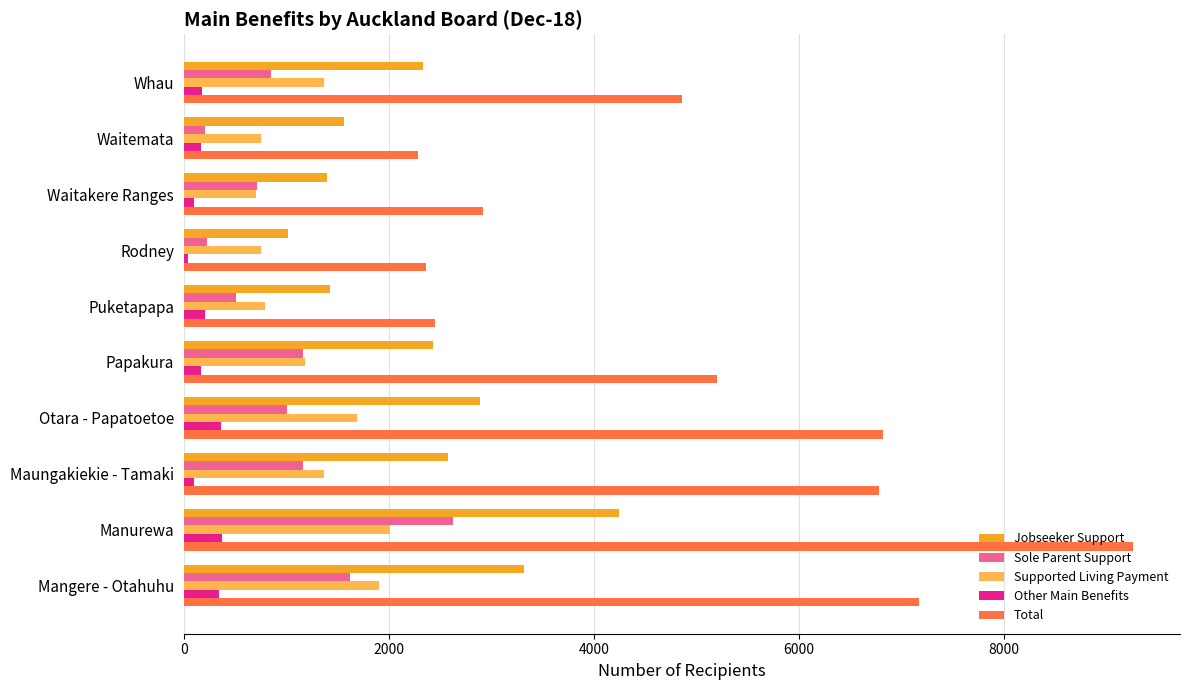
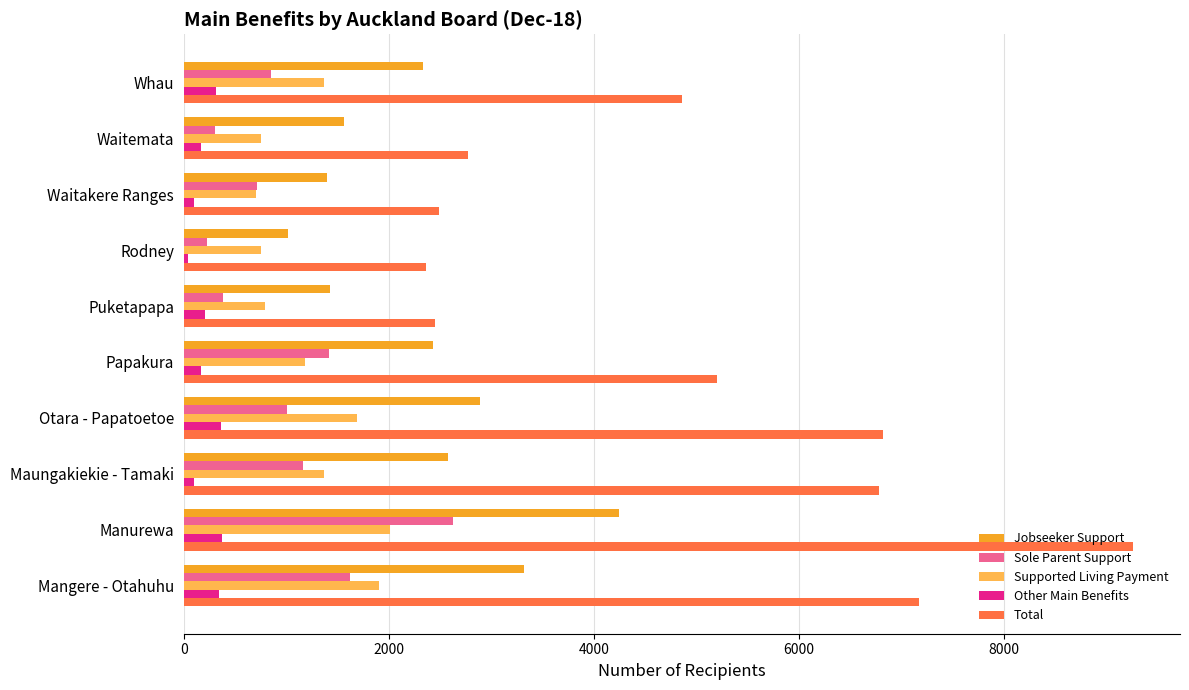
Other Main Benefits, Whau: 180 -> 310
Sole Parent Support, Waitemata: 200 -> 310
Total, Waitemata: 2280 -> 2770
Total, Waitakere Ranges: 2920 -> 2480
Sole Parent Support, Puketapapa: 510 -> 390
Sole Parent Support, Papakura: 1160 -> 1420
